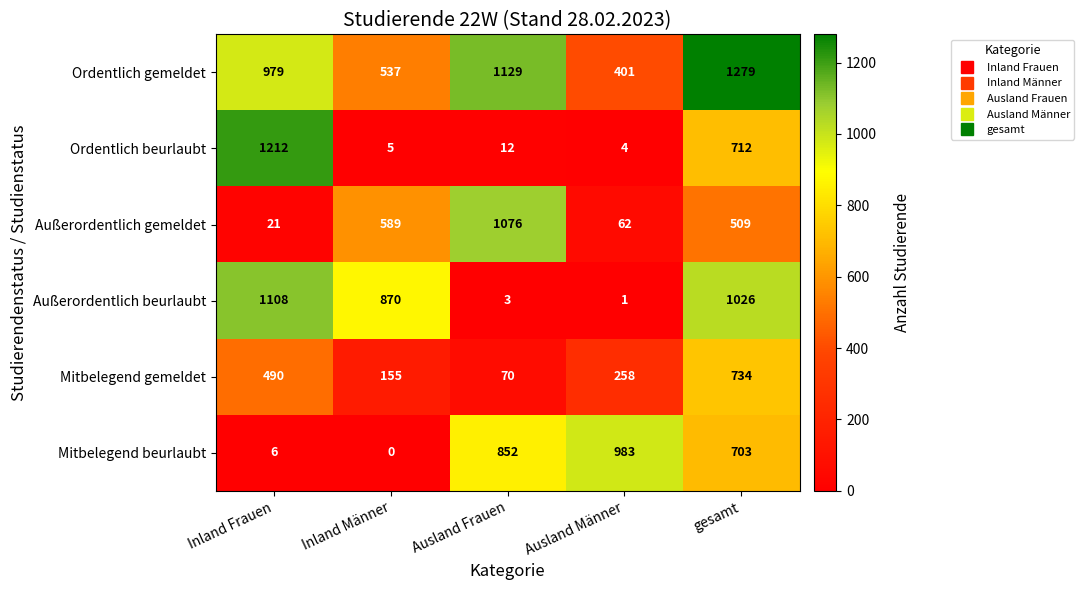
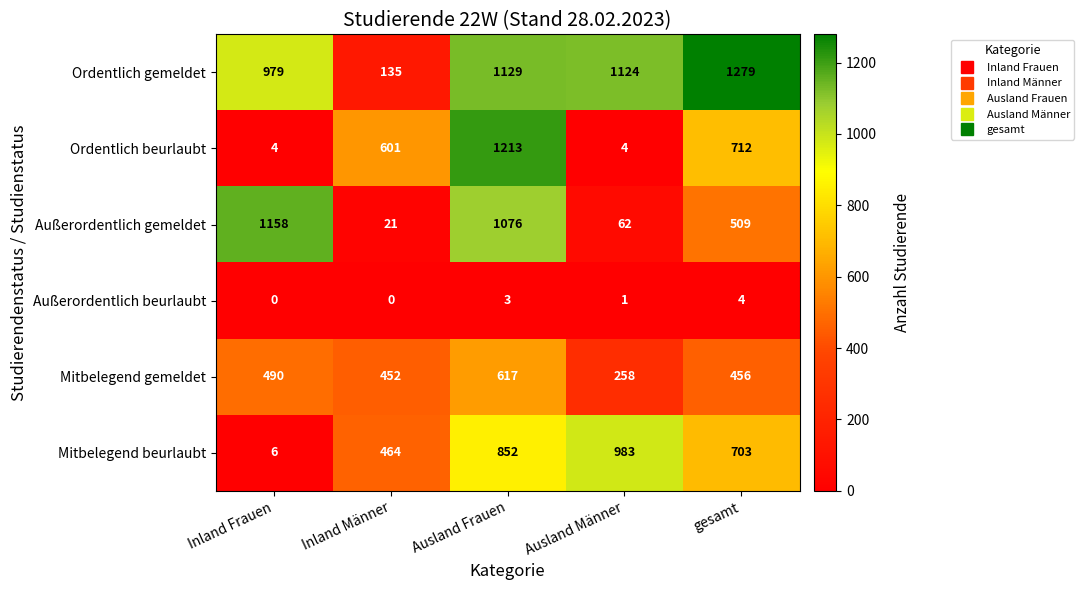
Ordentlich gemeldet, Inland Männer: 537 -> 135
Ordentlich gemeldet, Ausland Männer: 401 -> 1124
Ordentlich beurlaubt, Inland Frauen: 1212 -> 4
Ordentlich beurlaubt, Inland Männer: 5 -> 601
Ordentlich beurlaubt, Ausland Frauen: 12 -> 1213
Außerordentlich gemeldet, Inland Frauen: 21 -> 1158
Außerordentlich gemeldet, Inland Männer: 589 -> 21
Außerordentlich beurlaubt, Inland Frauen: 1108 -> 0
Außerordentlich beurlaubt, Inland Männer: 870 -> 0
Außerordentlich beurlaubt, gesamt: 1026 -> 4
Mitbelegend gemeldet, Inland Männer: 155 -> 452
Mitbelegend gemeldet, Ausland Frauen: 70 -> 617
Mitbelegend gemeldet, gesamt: 734 -> 456
Mitbelegend beurlaubt, Inland Männer: 0 -> 464
